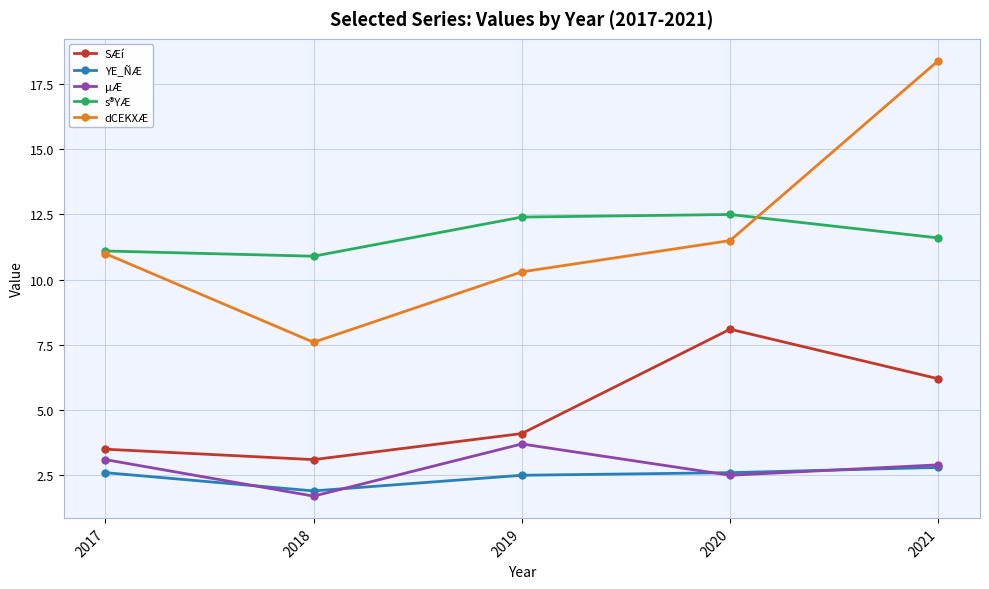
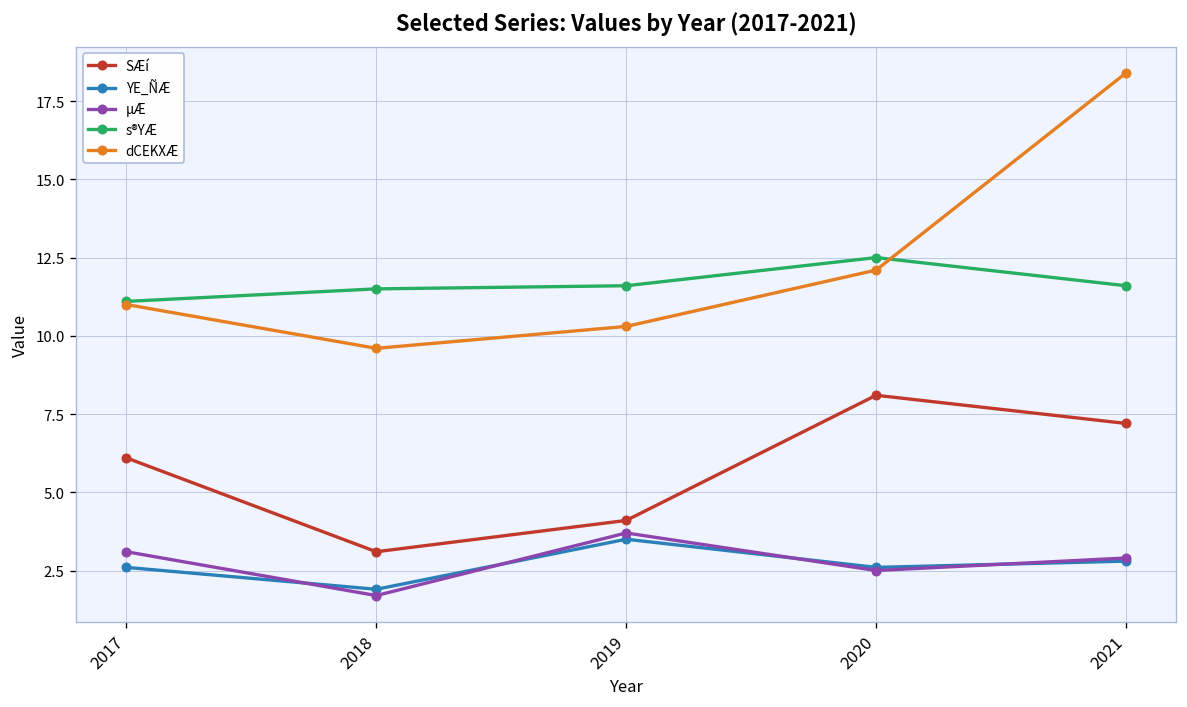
SÆí, 2017: 3.5 -> 6.1
s®YÆ, 2018: 10.9 -> 11.5
dCEKXÆ, 2018: 7.6 -> 9.6
YE_ÑÆ, 2019: 2.5 -> 3.5
s®YÆ, 2019: 12.4 -> 11.6
dCEKXÆ, 2020: 11.5 -> 12.1
SÆí, 2021: 6.2 -> 7.2
